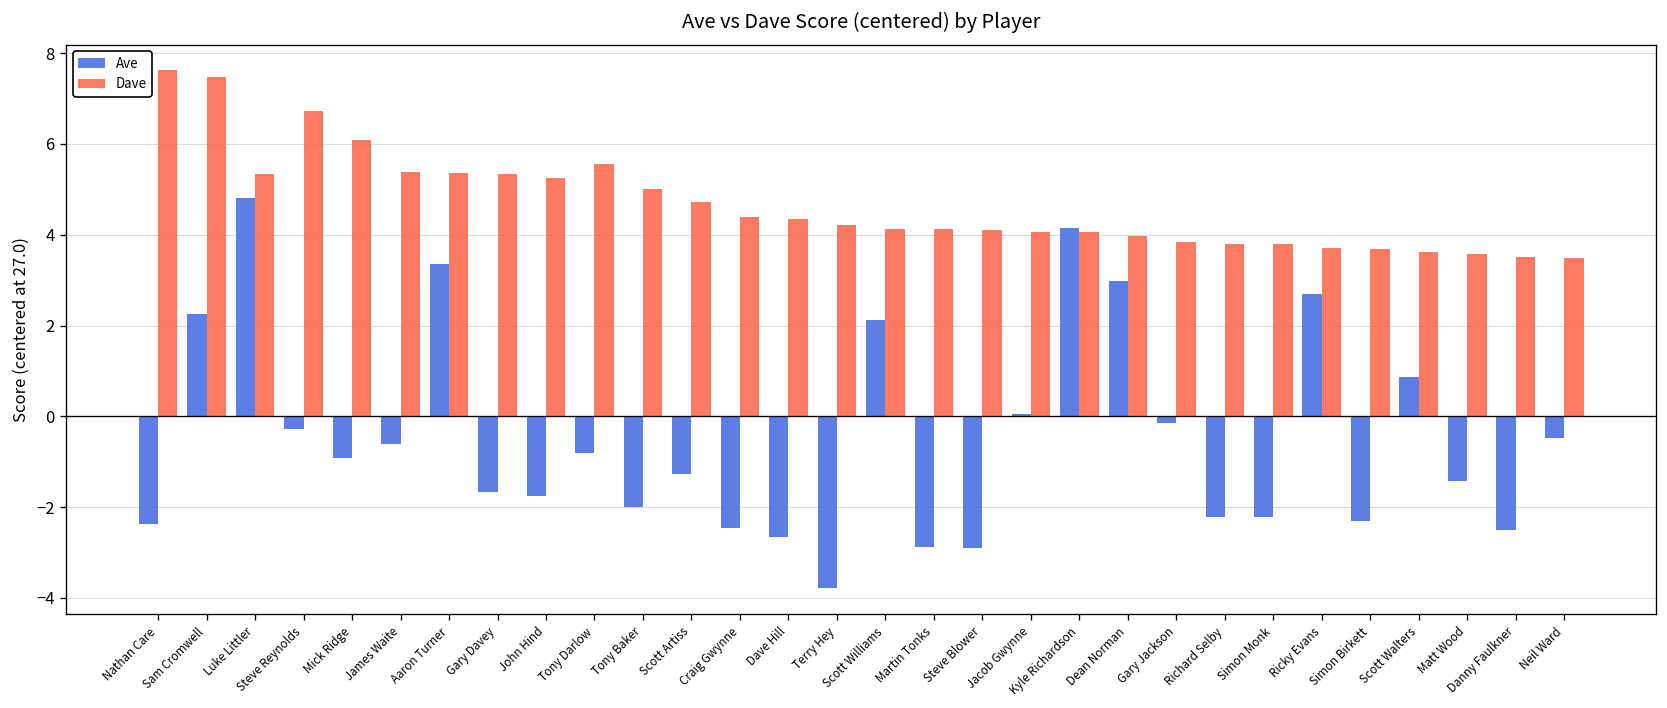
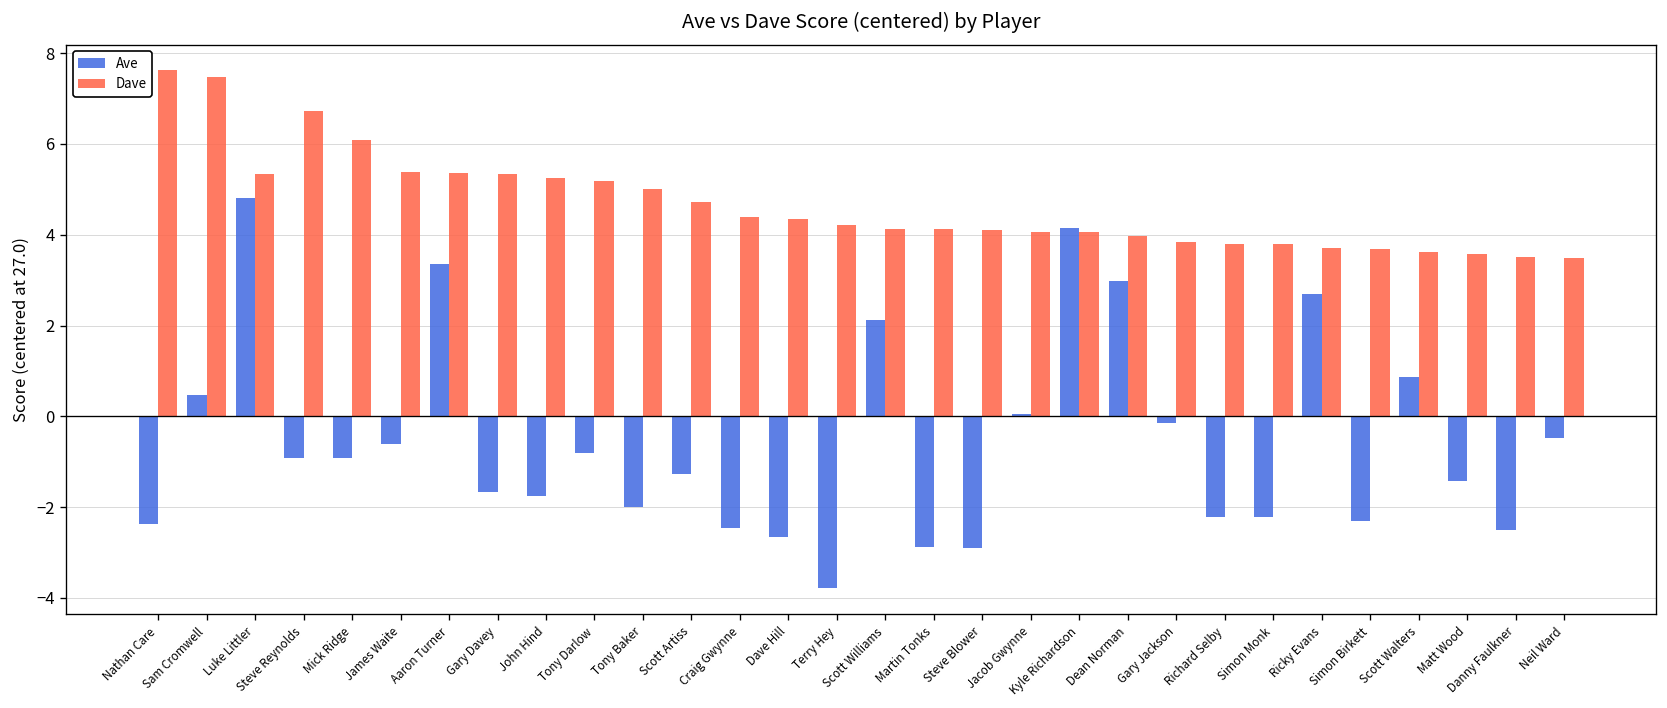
Ave, Sam Cromwell: 2.3 -> 0.5
Ave, Steve Reynolds: -0.3 -> -0.9
Dave, Tony Darlow: 5.6 -> 5.2
